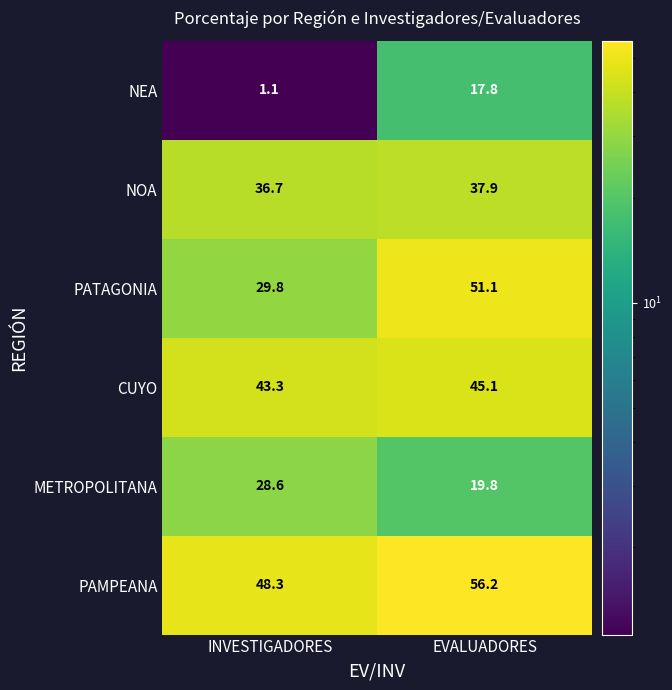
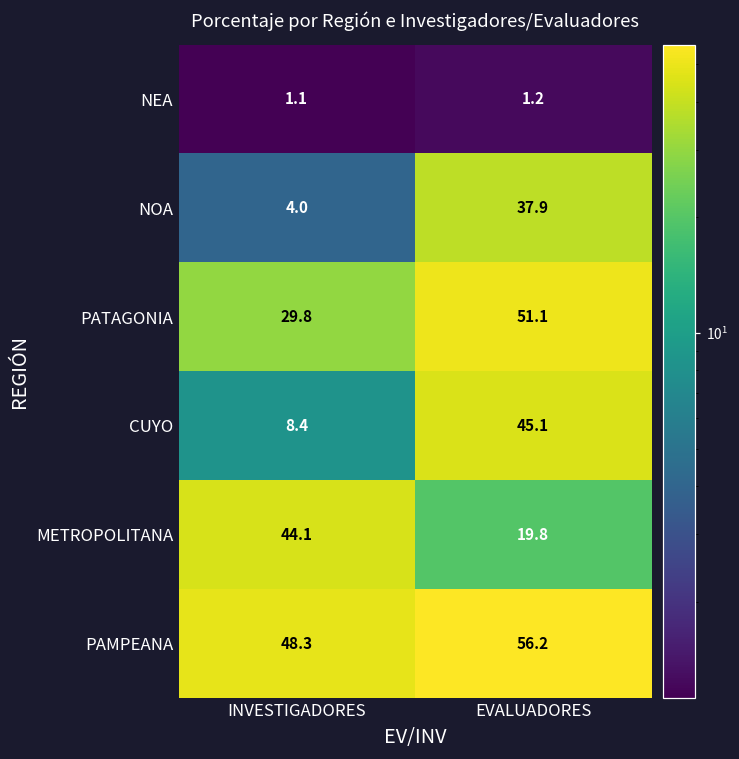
NEA, EVALUADORES: 17.8 -> 1.2
NOA, INVESTIGADORES: 36.7 -> 4.0
CUYO, INVESTIGADORES: 43.3 -> 8.4
METROPOLITANA, INVESTIGADORES: 28.6 -> 44.1
